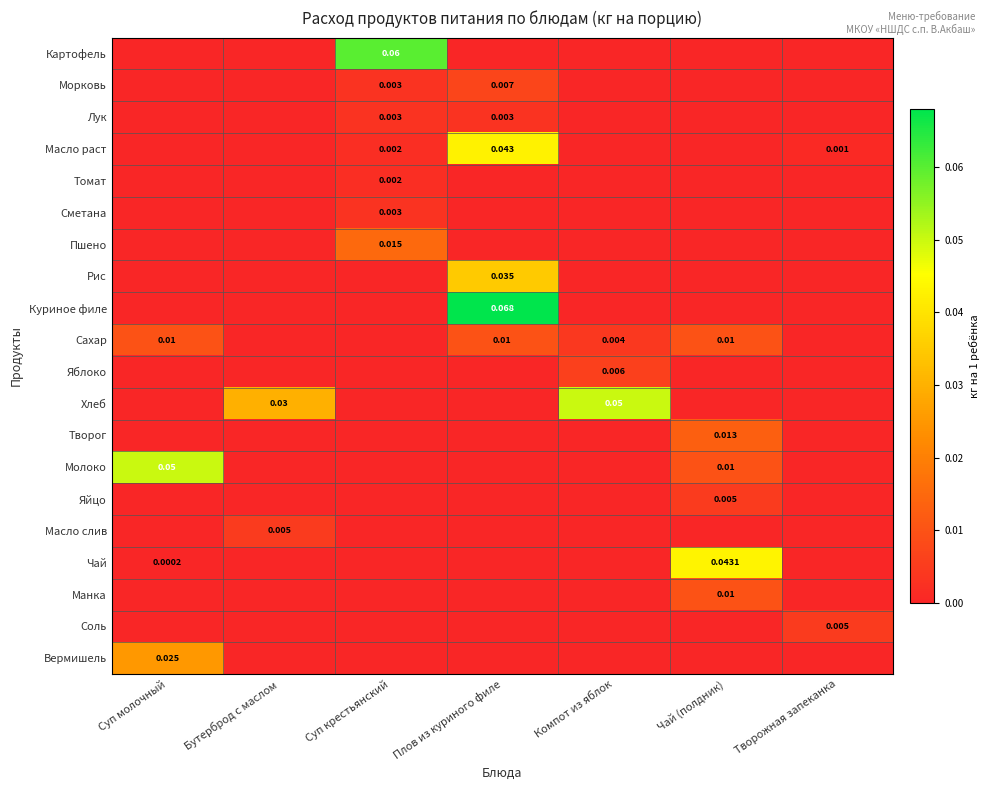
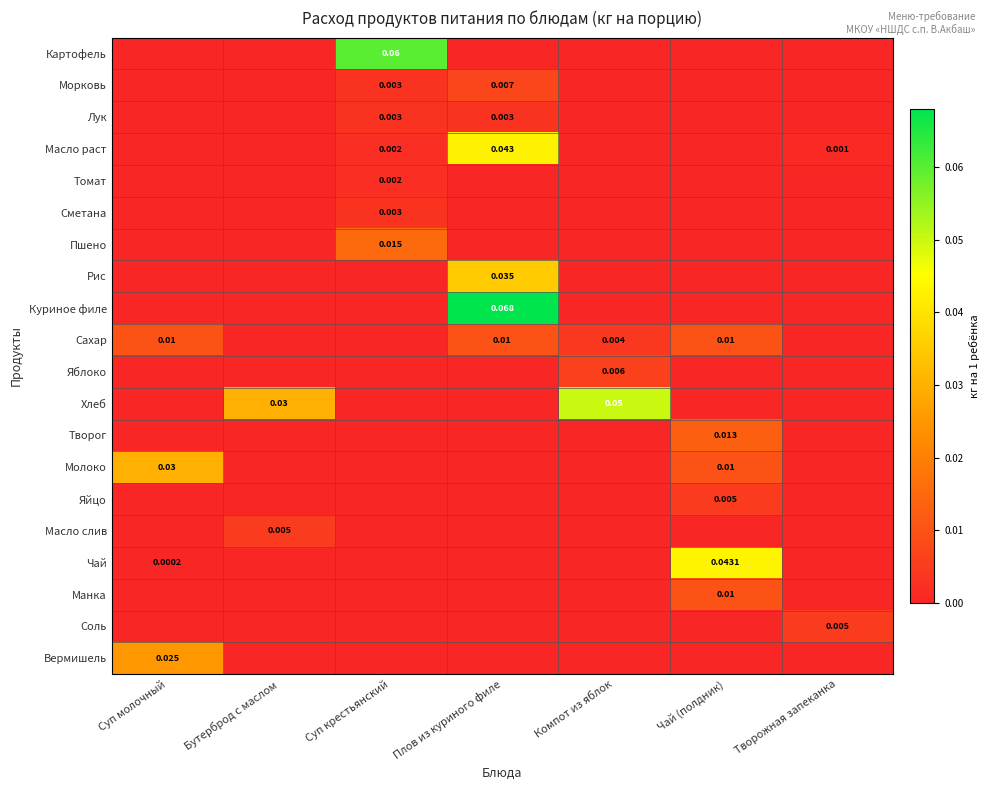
Молоко, Суп молочный: 0.05 -> 0.03
